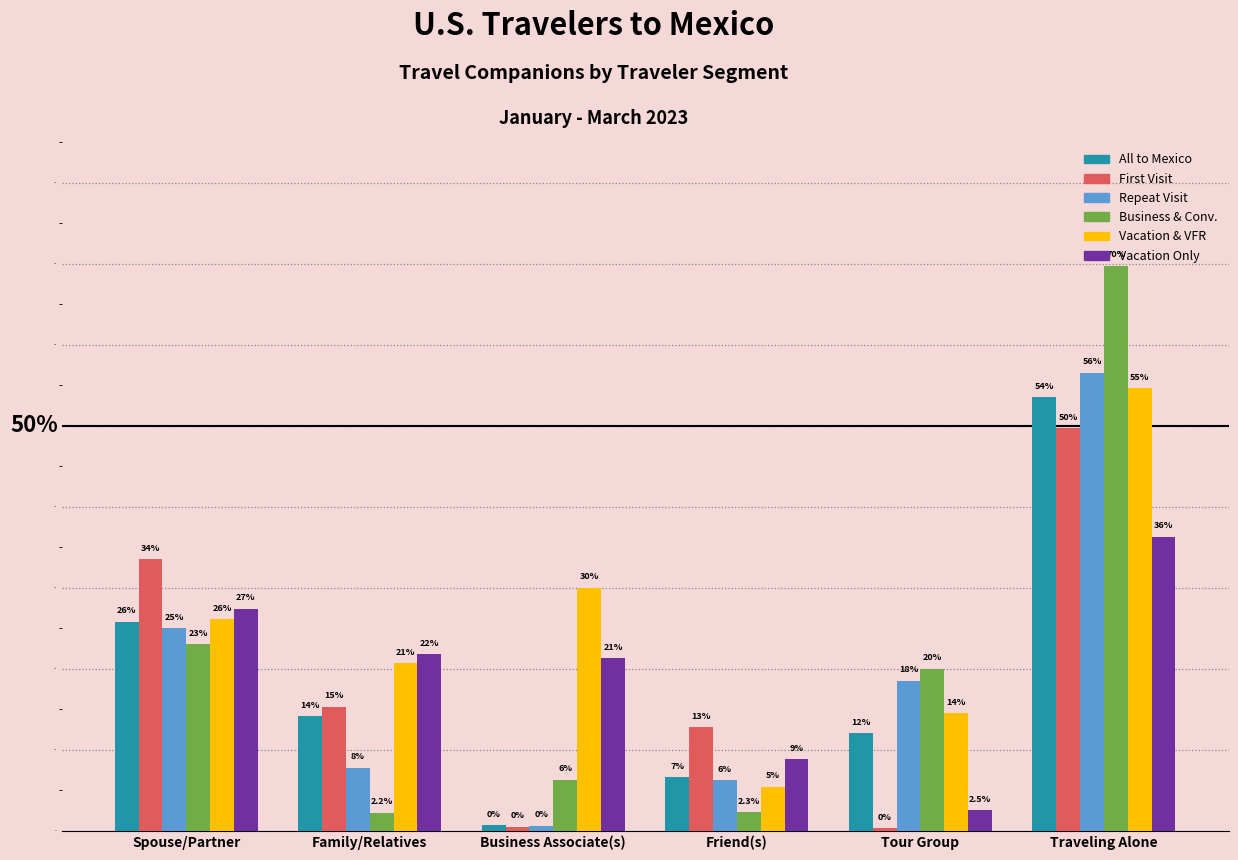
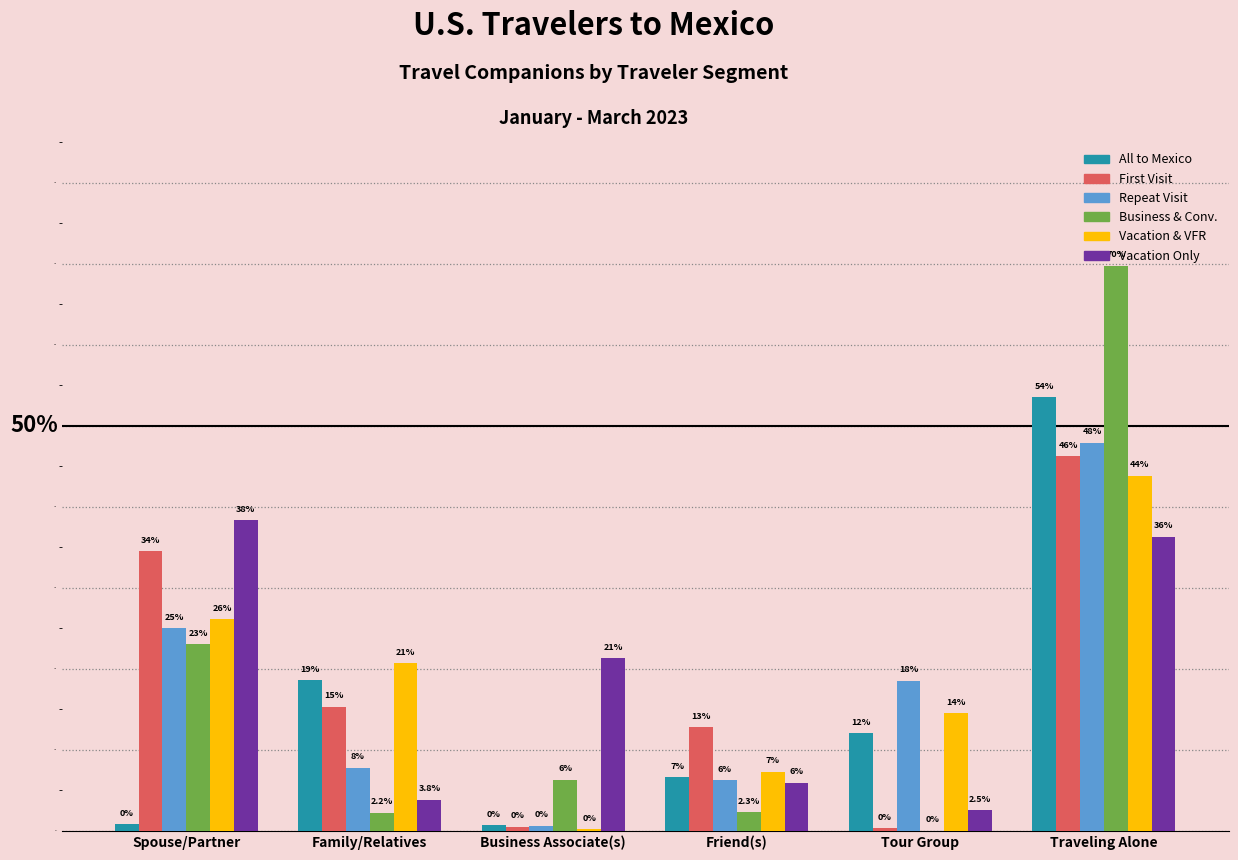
All to Mexico, Spouse/Partner: 26% -> 0%
First Visit, Spouse/Partner: 34% -> 35%
Vacation Only, Spouse/Partner: 27% -> 38%
All to Mexico, Family/Relatives: 14% -> 19%
Vacation Only, Family/Relatives: 22% -> 3.8%
Vacation & VFR, Business Associate(s): 30% -> 0%
Vacation & VFR, Friend(s): 5% -> 7%
Vacation Only, Friend(s): 9% -> 6%
Business & Conv., Tour Group: 20% -> 0%
First Visit, Traveling Alone: 50% -> 46%
Repeat Visit, Traveling Alone: 56% -> 48%
Vacation & VFR, Traveling Alone: 55% -> 44%
